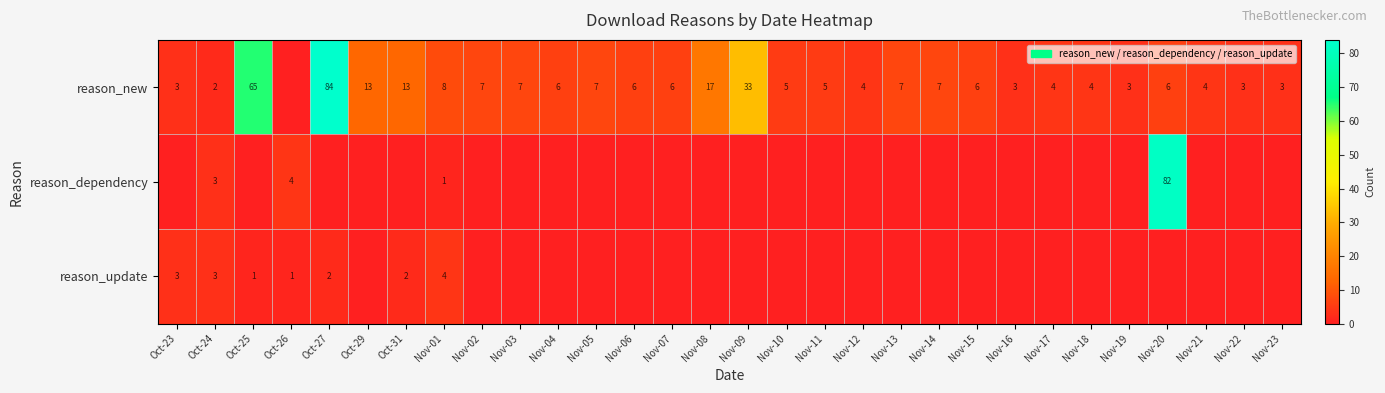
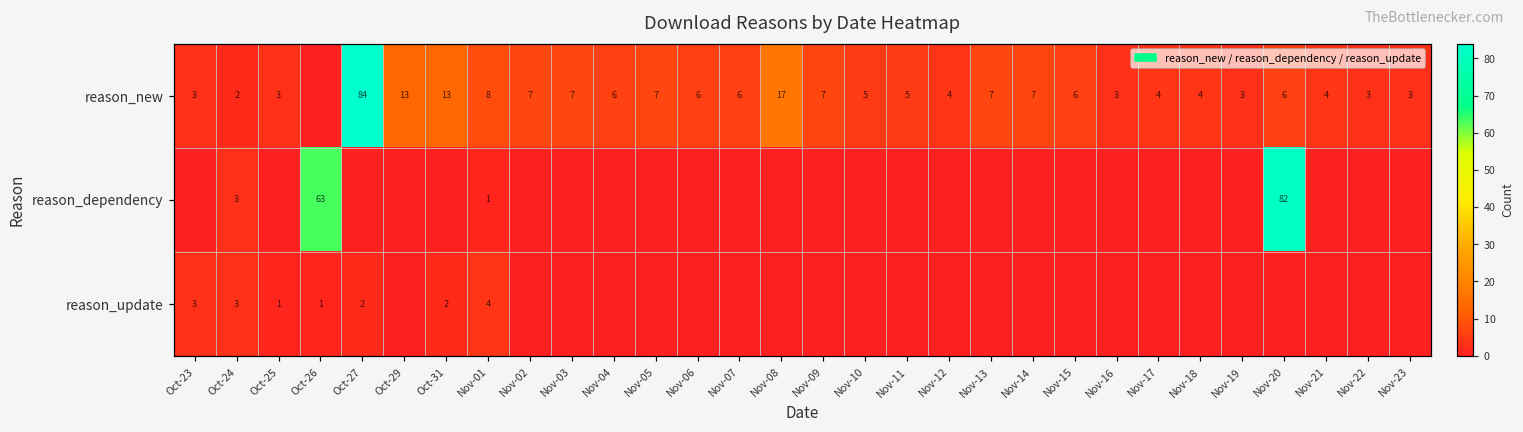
reason_new, Oct-25: 65 -> 3
reason_new, Nov-09: 33 -> 7
reason_dependency, Oct-26: 4 -> 63
